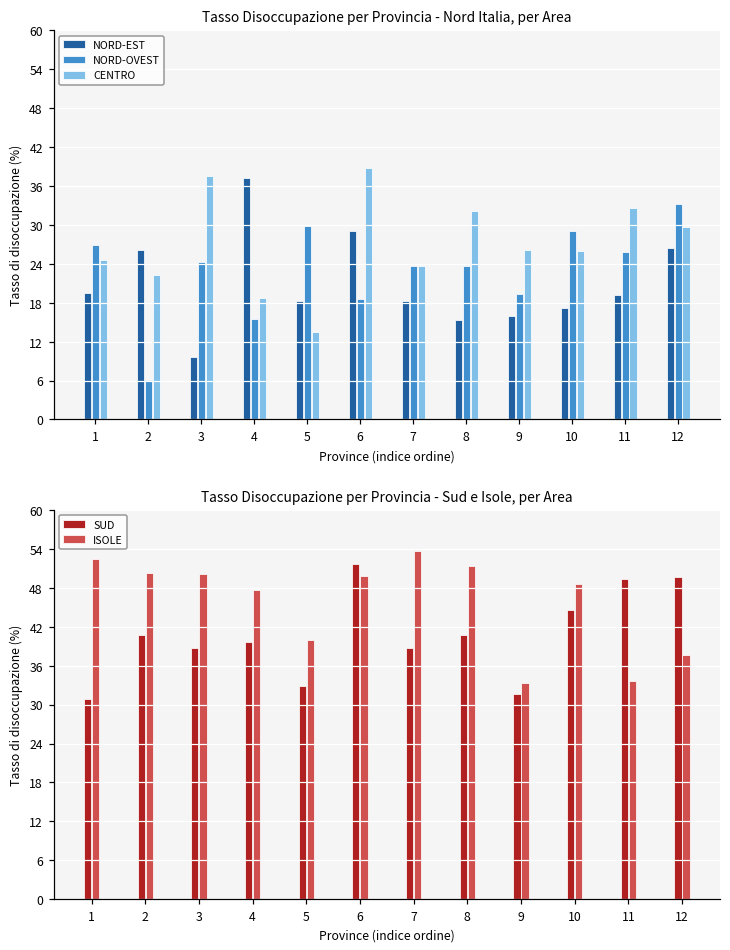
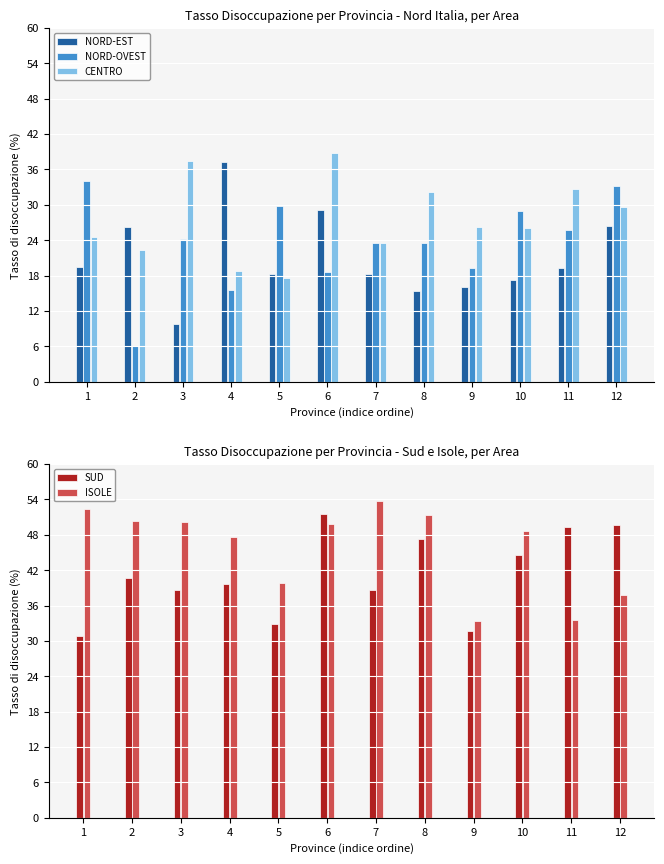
Tasso Disoccupazione per Provincia - Nord Italia, per Area, NORD-OVEST, 1: 27 -> 34
Tasso Disoccupazione per Provincia - Nord Italia, per Area, CENTRO, 5: 14 -> 18
Tasso Disoccupazione per Provincia - Sud e Isole, per Area, SUD, 8: 41 -> 47
